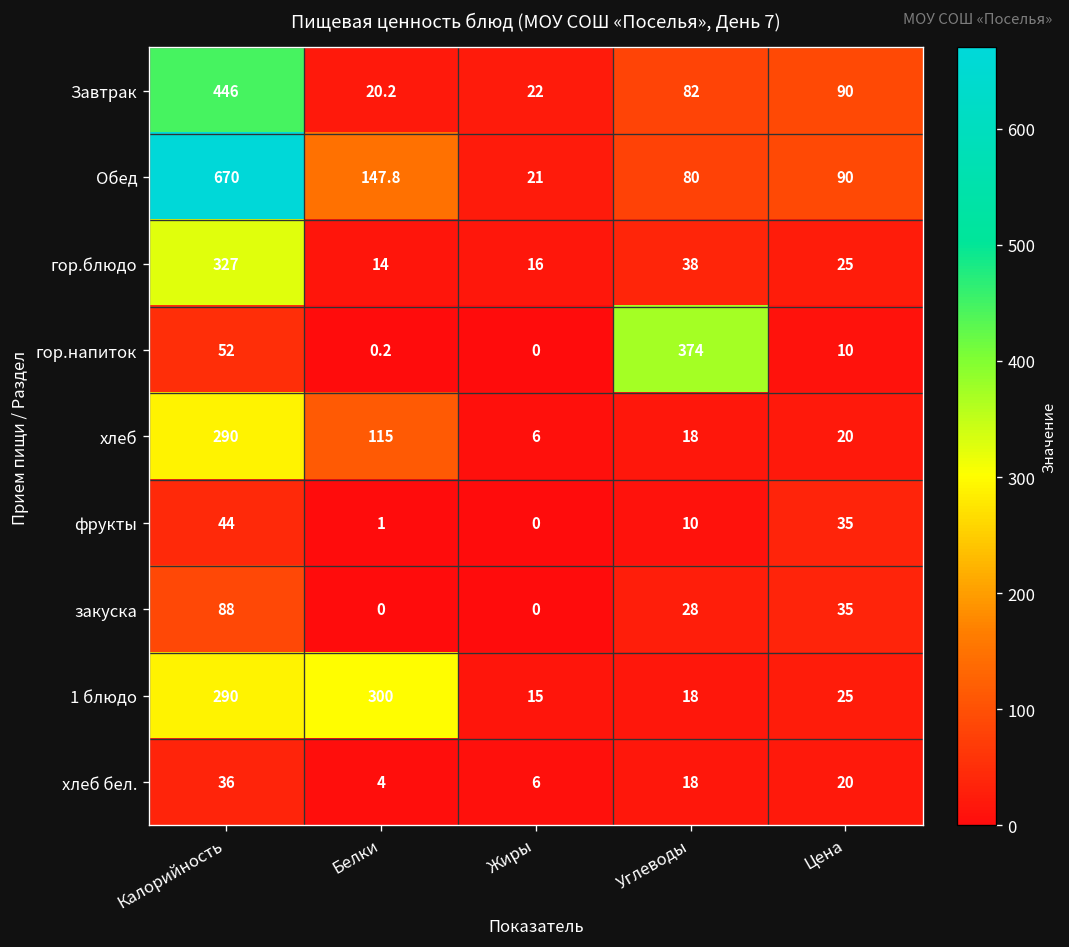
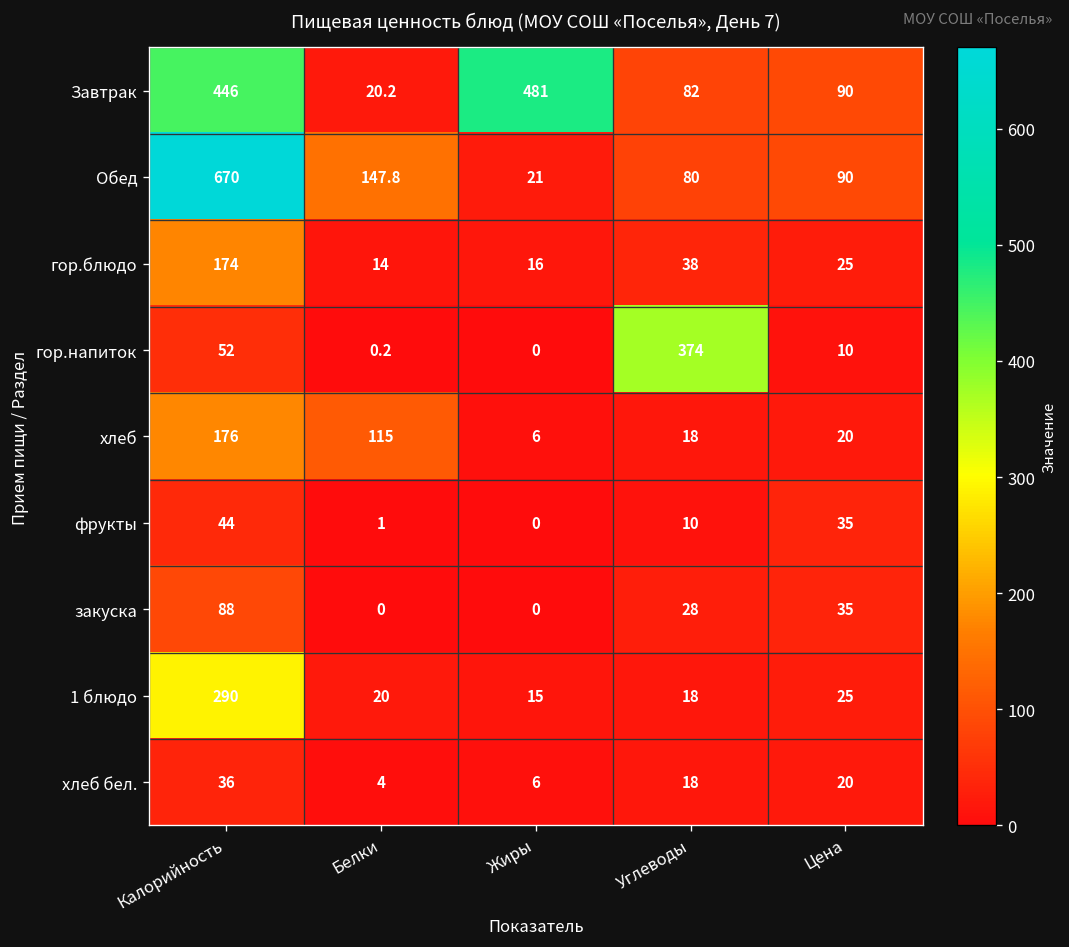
Завтрак, Жиры: 22 -> 481
гор.блюдо, Калорийность: 327 -> 174
хлеб, Калорийность: 290 -> 176
1 блюдо, Белки: 300 -> 20
